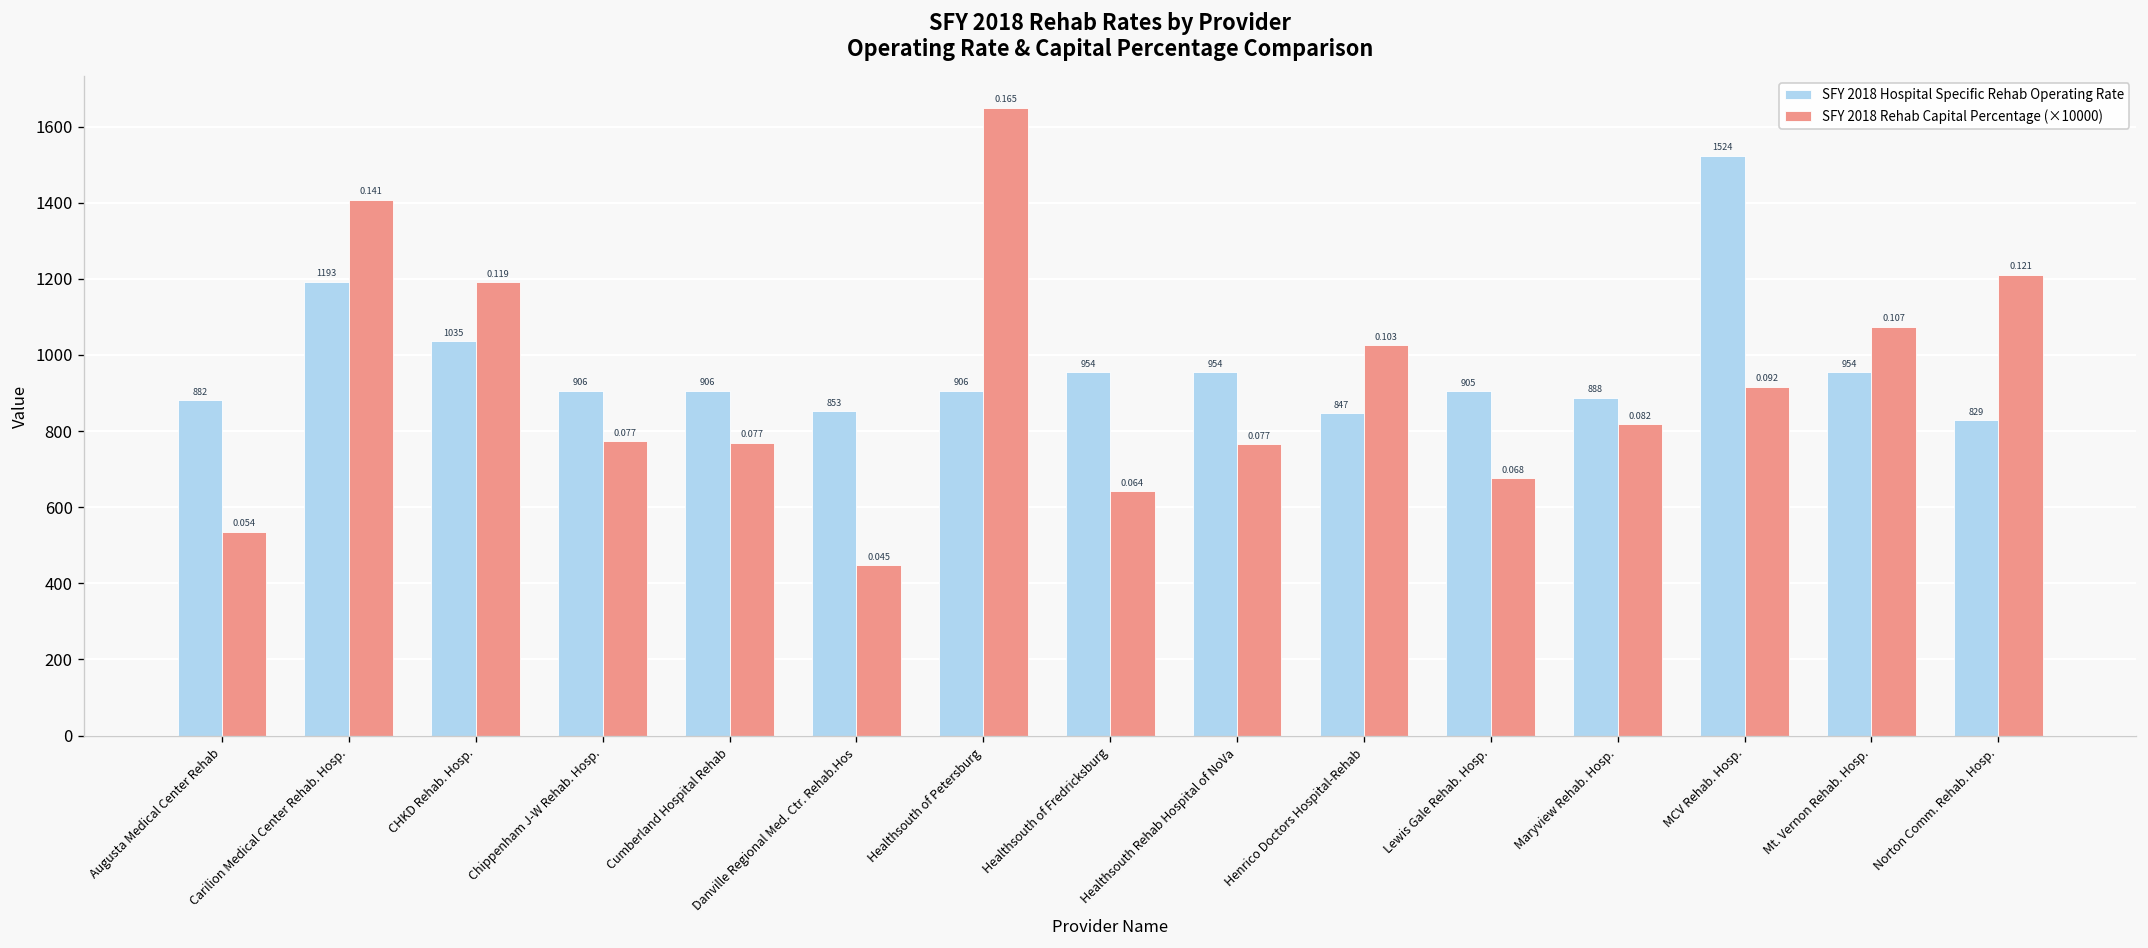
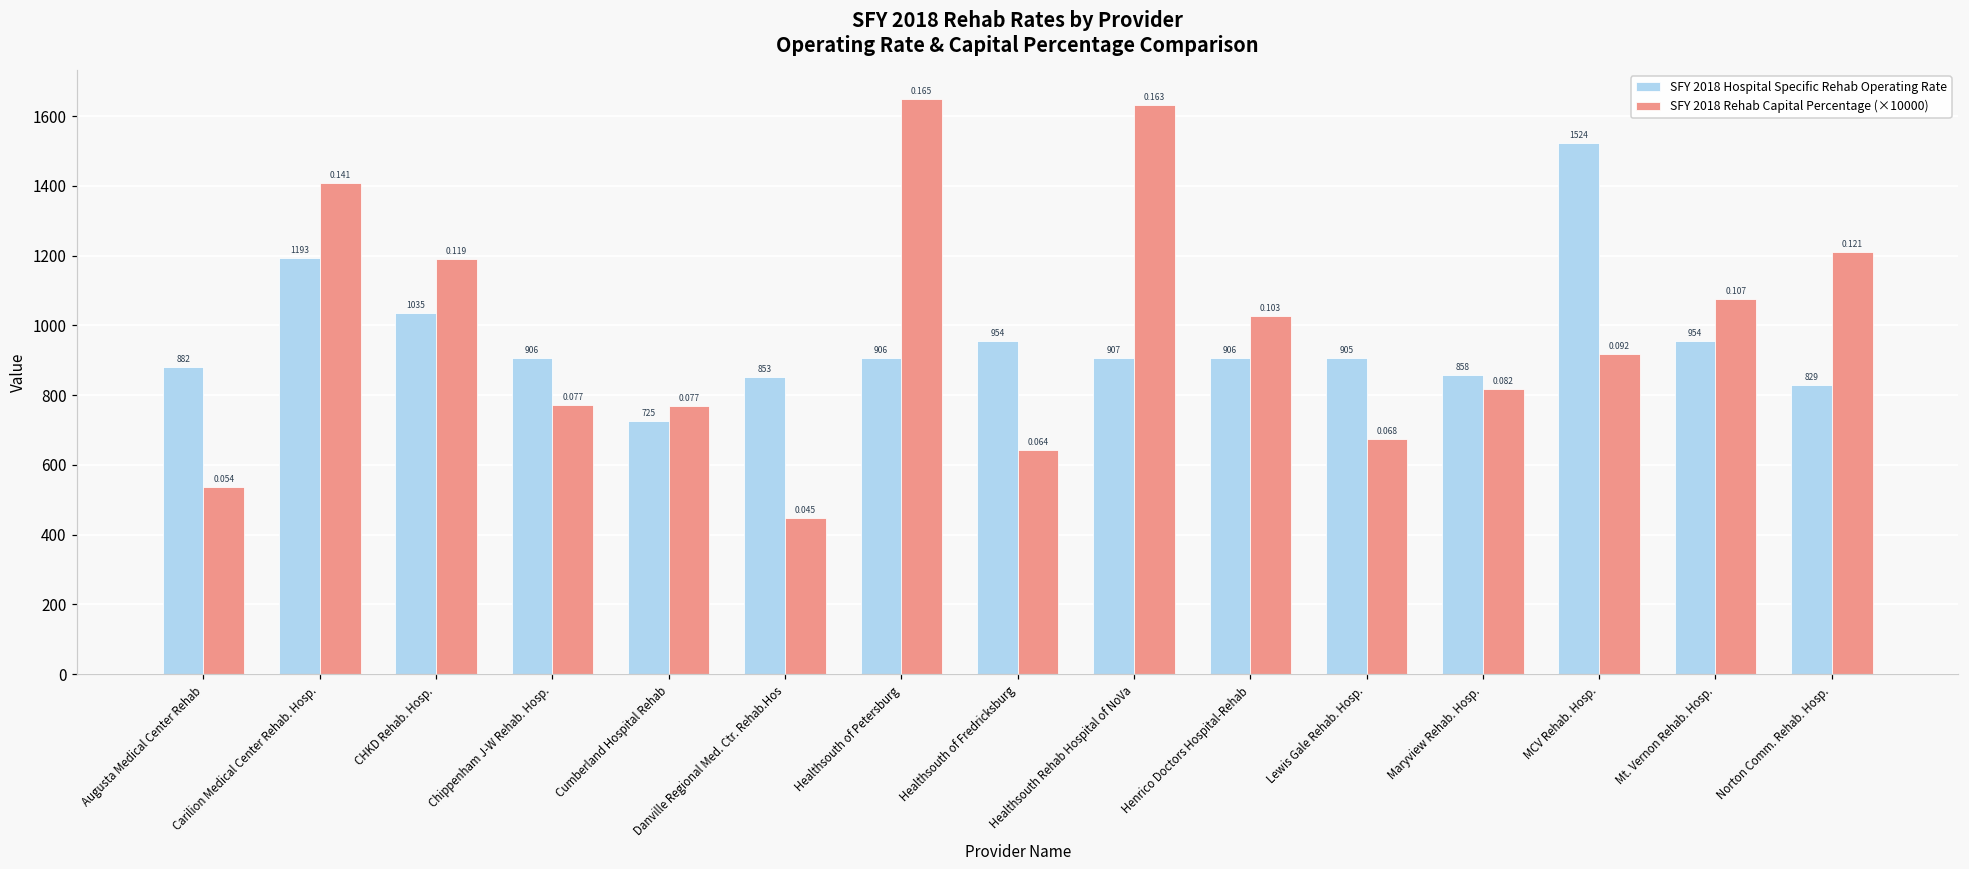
SFY 2018 Hospital Specific Rehab Operating Rate, Cumberland Hospital Rehab: 906 -> 725
SFY 2018 Hospital Specific Rehab Operating Rate, Healthsouth Rehab Hospital of NoVa: 954 -> 907
SFY 2018 Rehab Capital Percentage (×10000), Healthsouth Rehab Hospital of NoVa: 0.077 -> 0.163
SFY 2018 Hospital Specific Rehab Operating Rate, Henrico Doctors Hospital-Rehab: 847 -> 906
SFY 2018 Hospital Specific Rehab Operating Rate, Maryview Rehab. Hosp.: 888 -> 858
